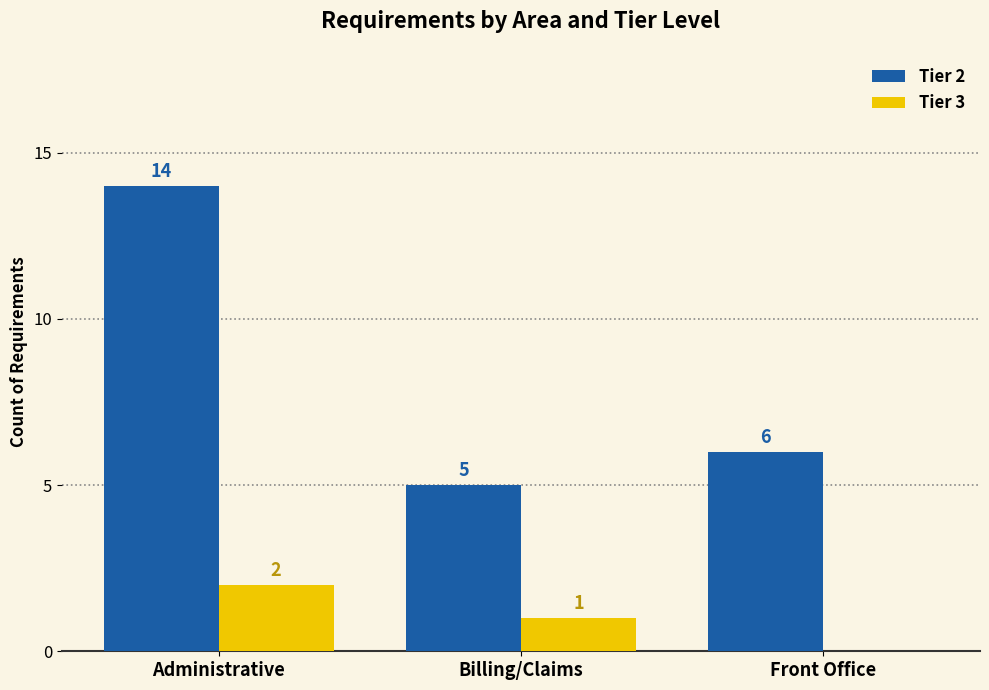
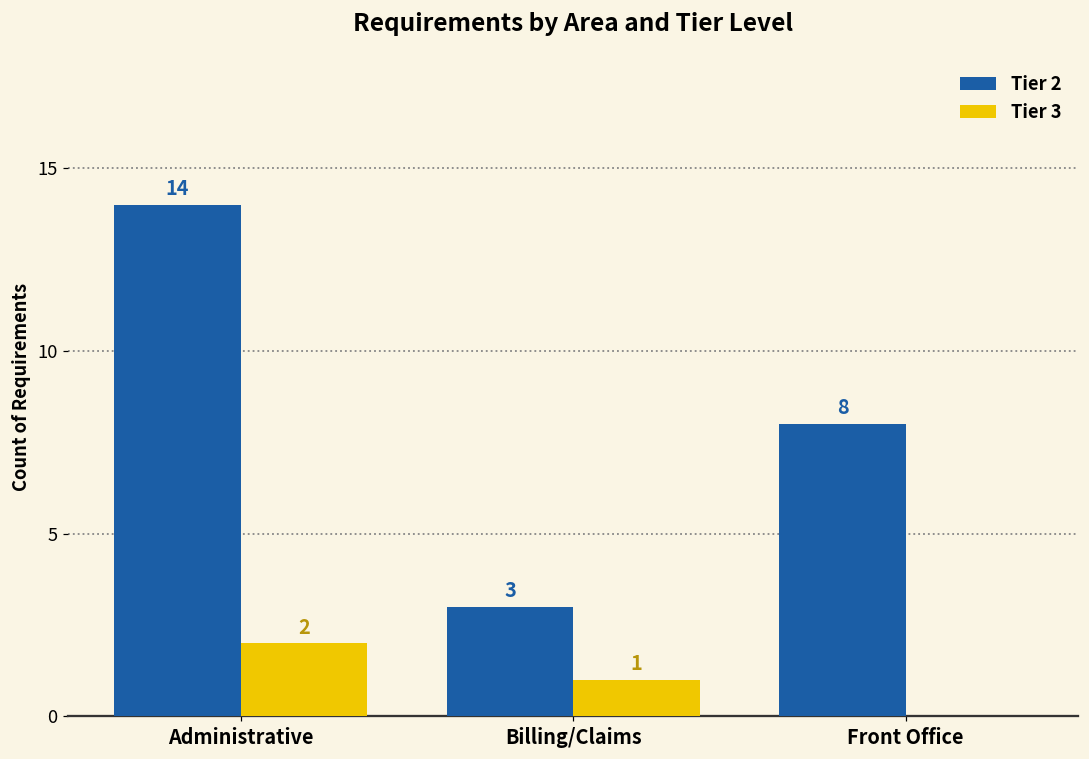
Tier 2, Billing/Claims: 5 -> 3
Tier 2, Front Office: 6 -> 8
